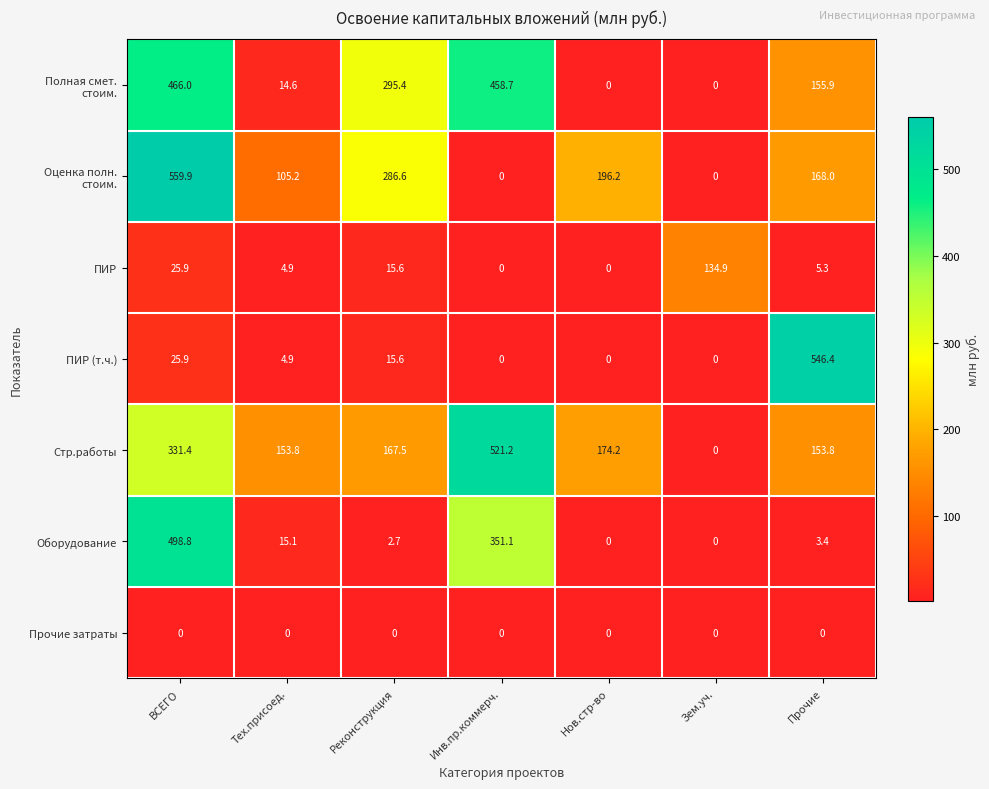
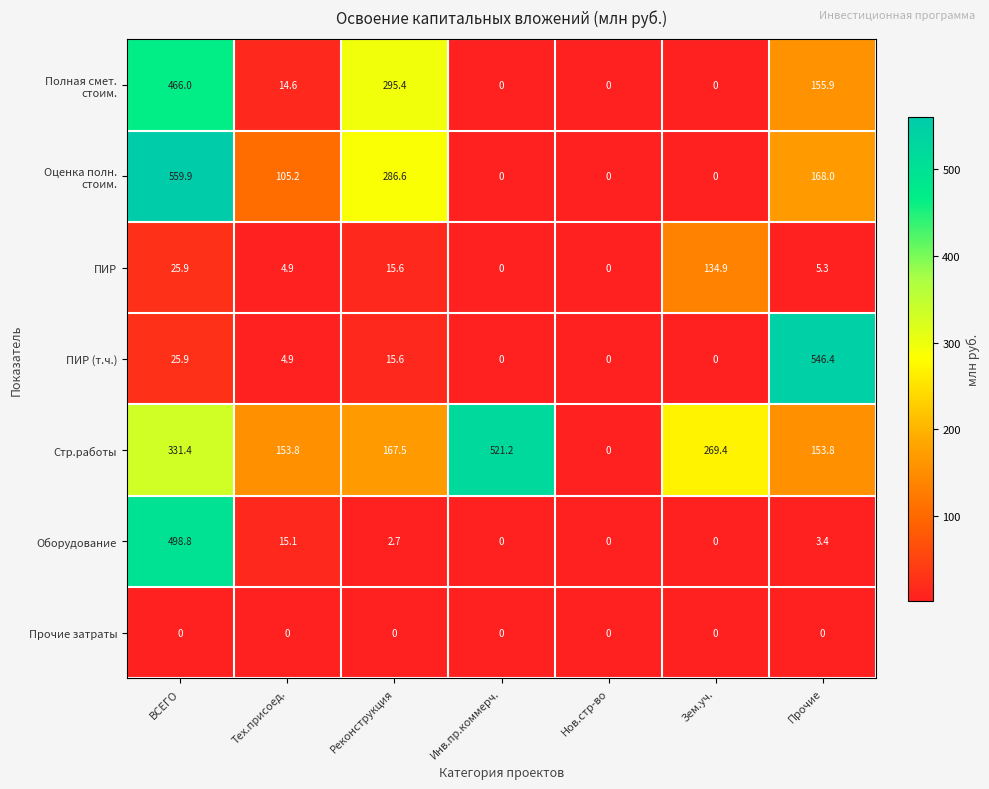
Полная смет. стоим., Инв.пр.коммерч.: 458.7 -> 0
Оценка полн. стоим., Нов.стр-во: 196.2 -> 0
Стр.работы, Нов.стр-во: 174.2 -> 0
Стр.работы, Зем.уч.: 0 -> 269.4
Оборудование, Инв.пр.коммерч.: 351.1 -> 0
